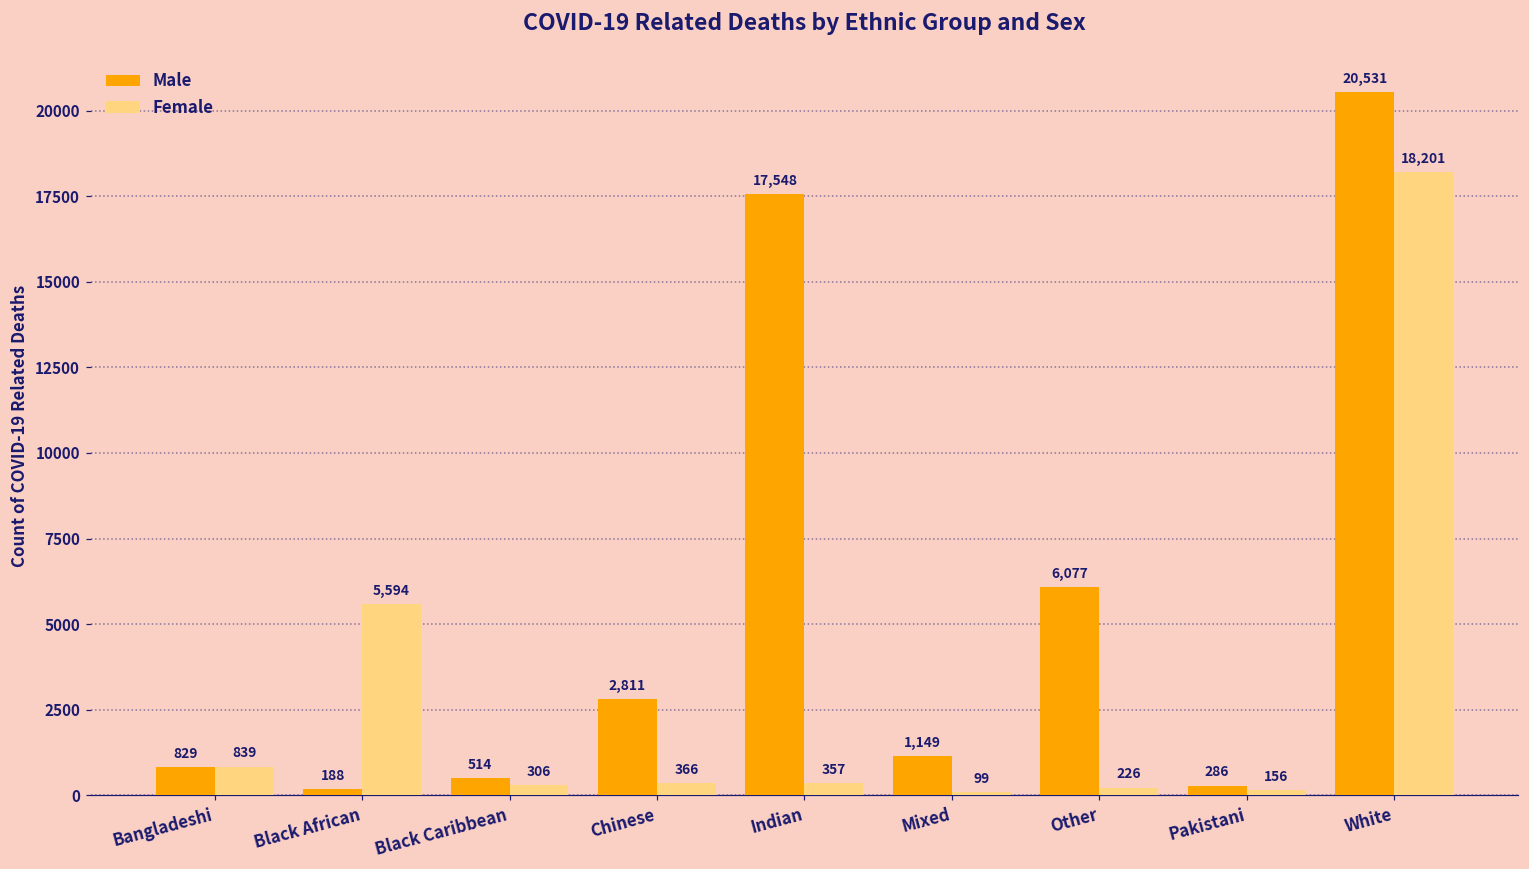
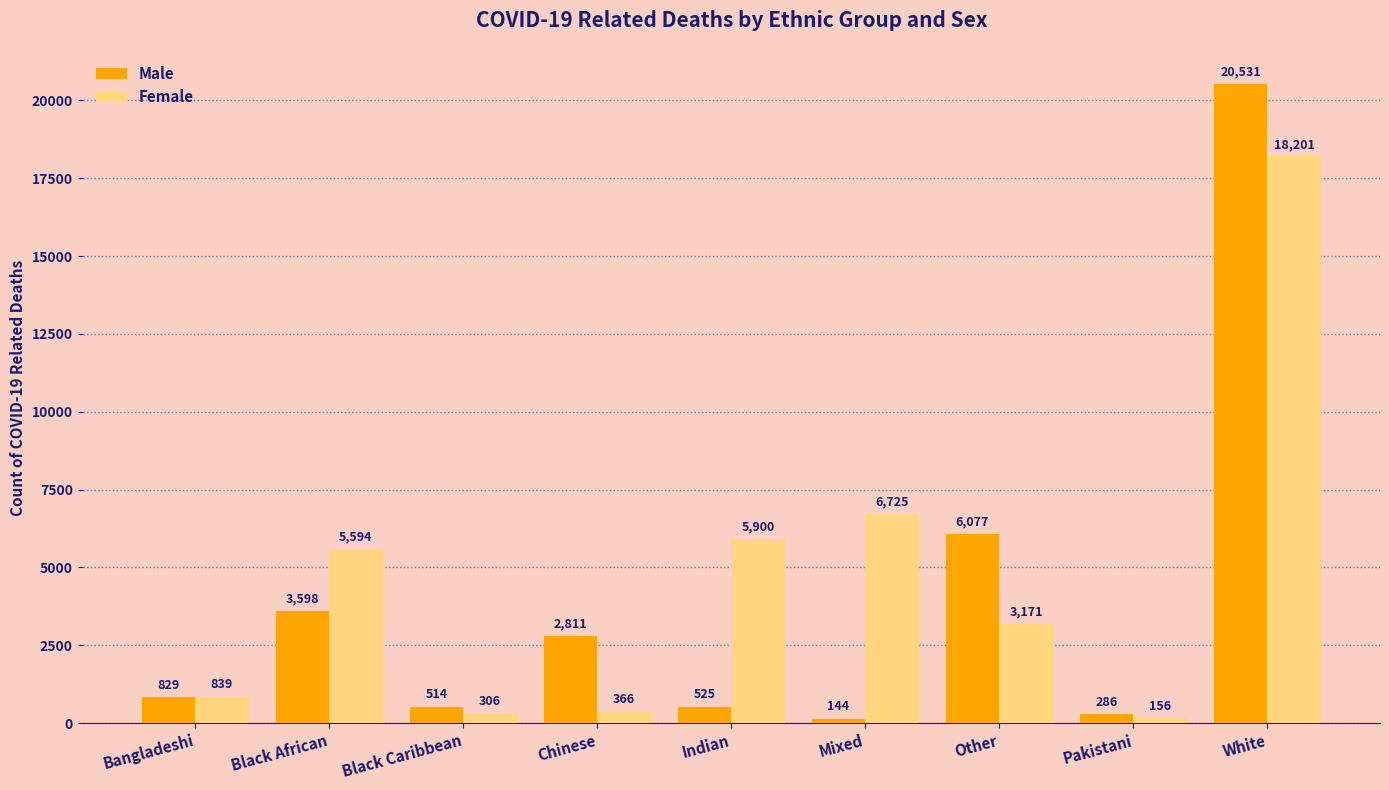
Male, Black African: 188 -> 3,598
Male, Indian: 17,548 -> 525
Female, Indian: 357 -> 5,900
Male, Mixed: 1,149 -> 144
Female, Mixed: 99 -> 6,725
Female, Other: 226 -> 3,171
